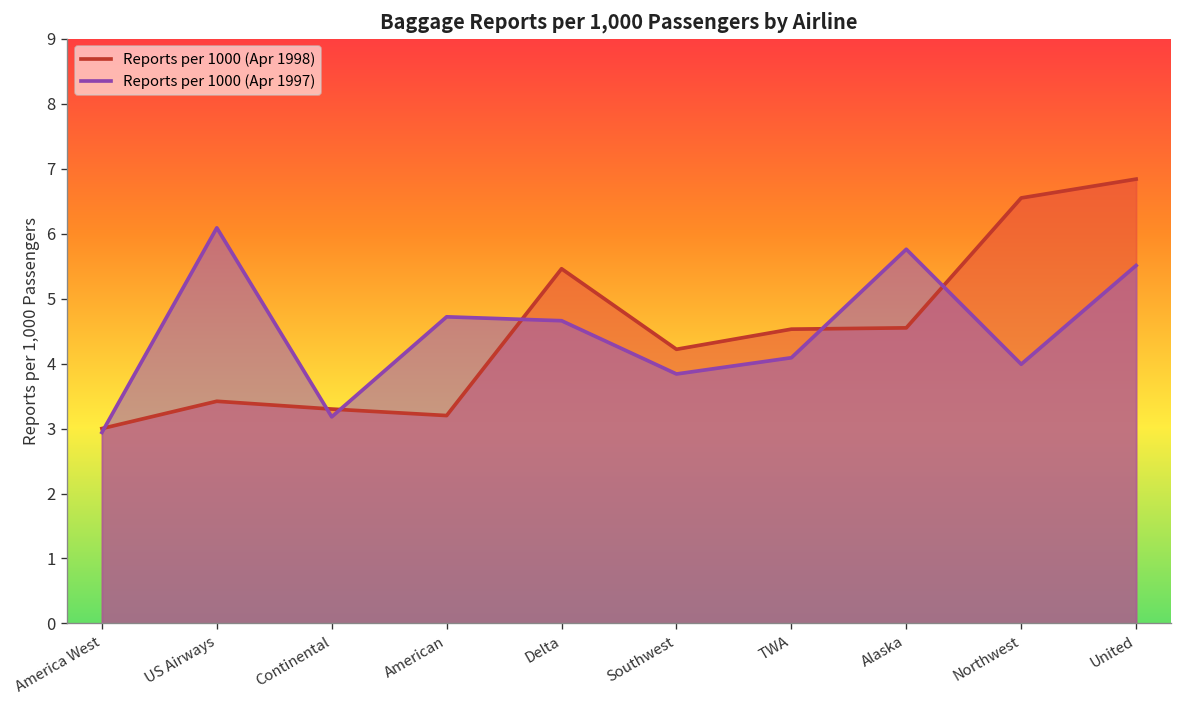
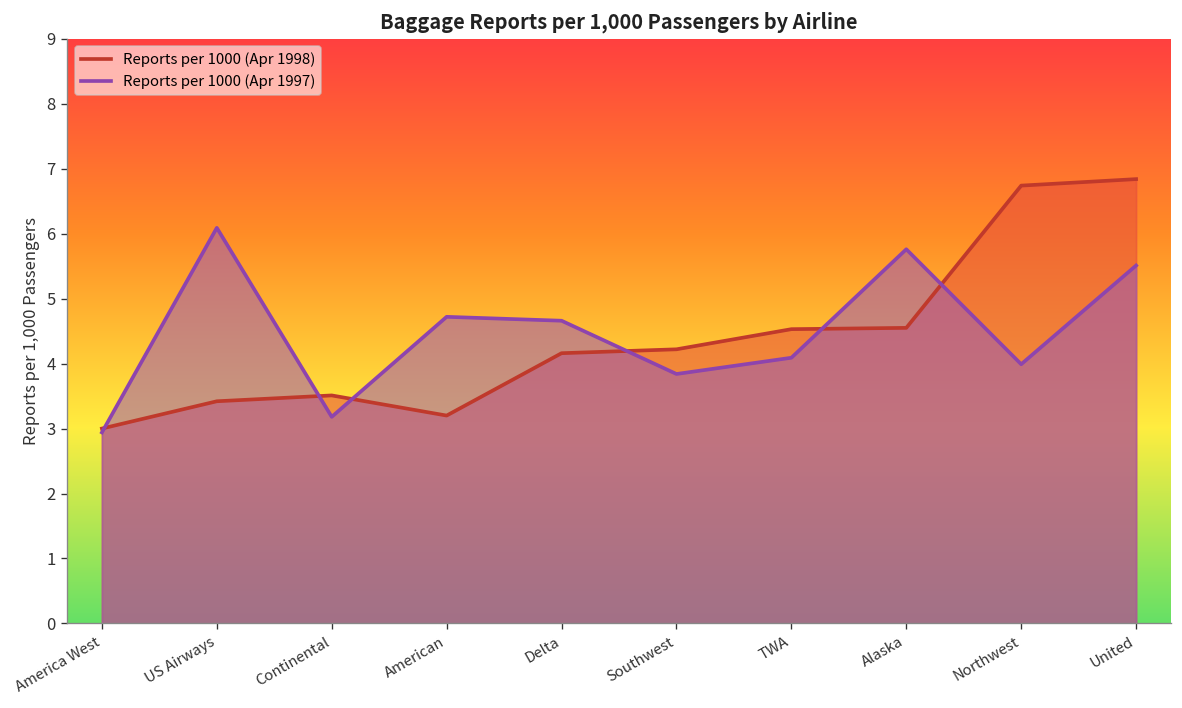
Reports per 1000 (Apr 1998), Continental: 3.3 -> 3.5
Reports per 1000 (Apr 1998), Delta: 5.5 -> 4.2
Reports per 1000 (Apr 1998), Northwest: 6.6 -> 6.7
